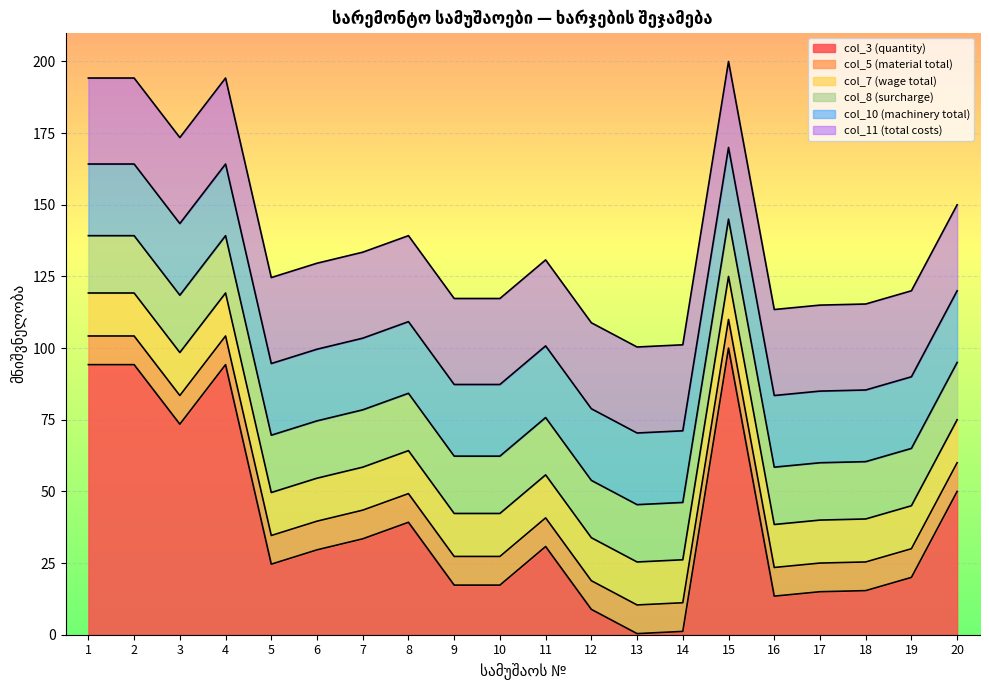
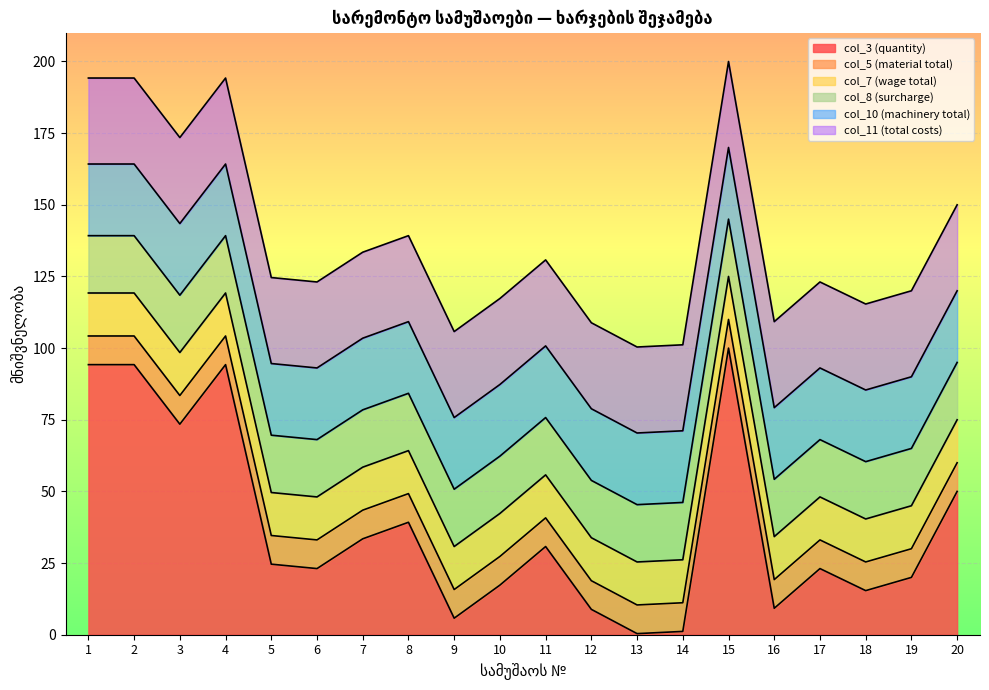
col_3 (quantity), 6: 30 -> 23
col_3 (quantity), 9: 17 -> 6
col_3 (quantity), 16: 13 -> 9
col_3 (quantity), 17: 15 -> 23
